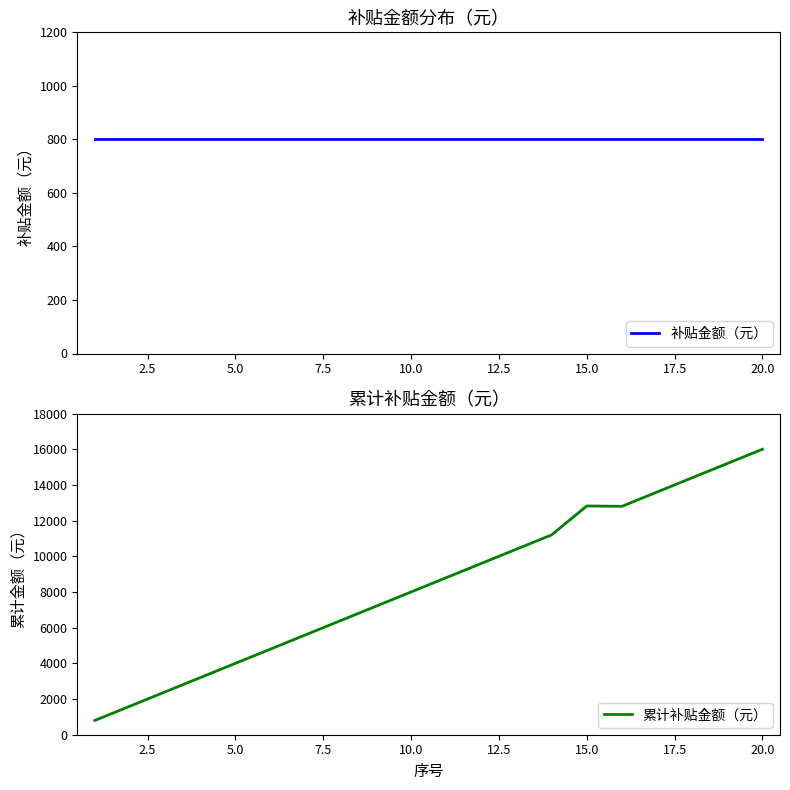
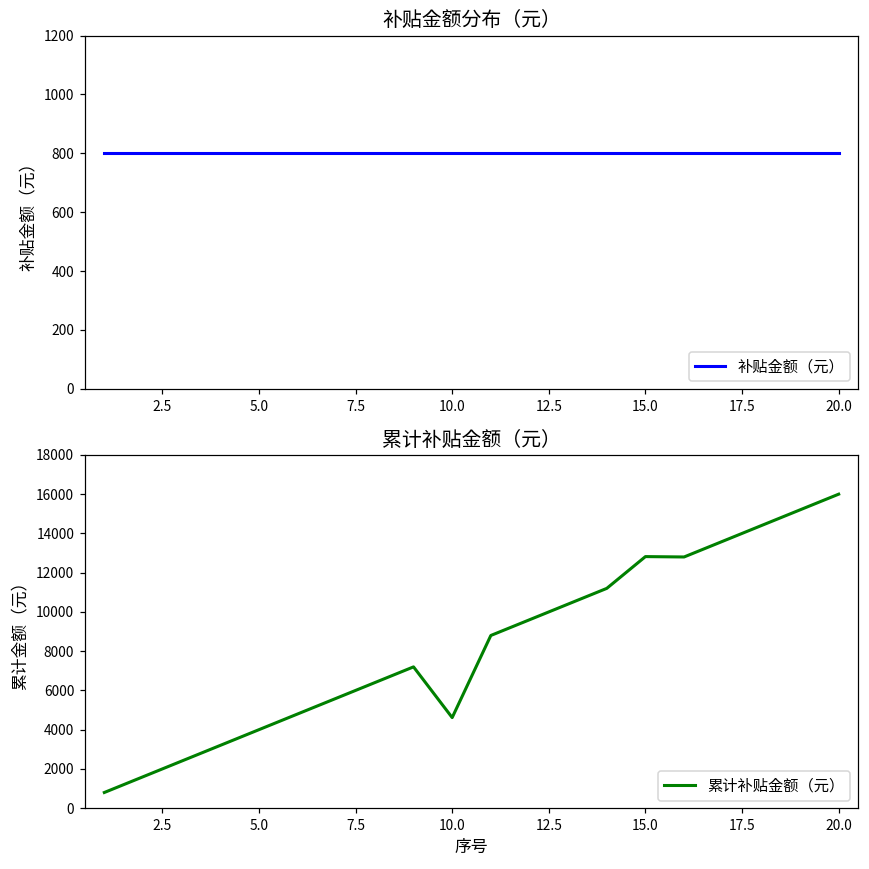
累计补贴金额（元）, 10.0: 8000 -> 4600
